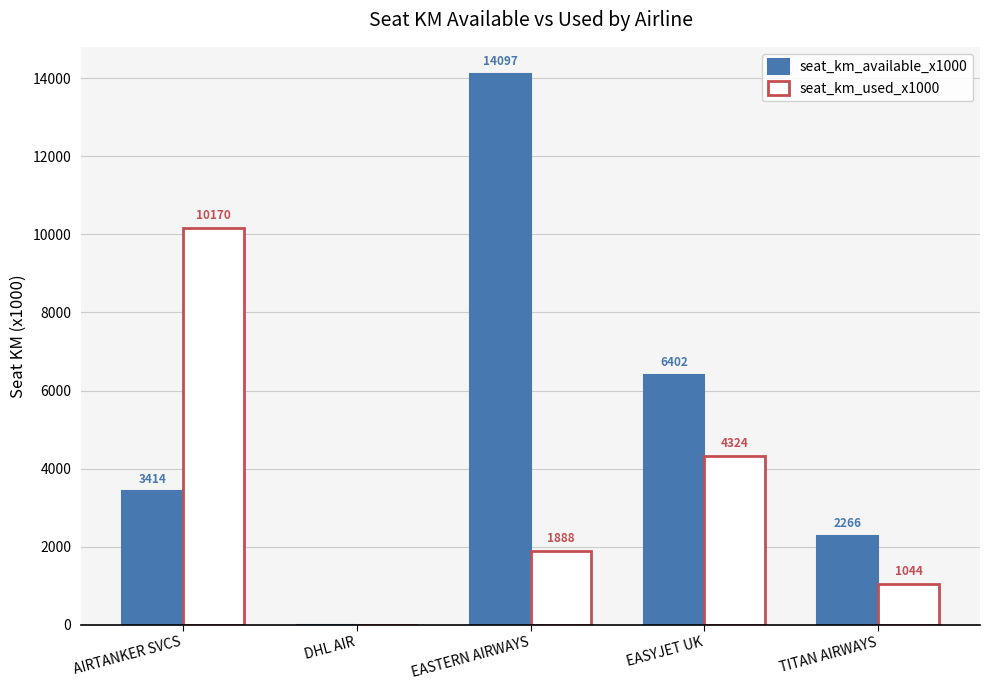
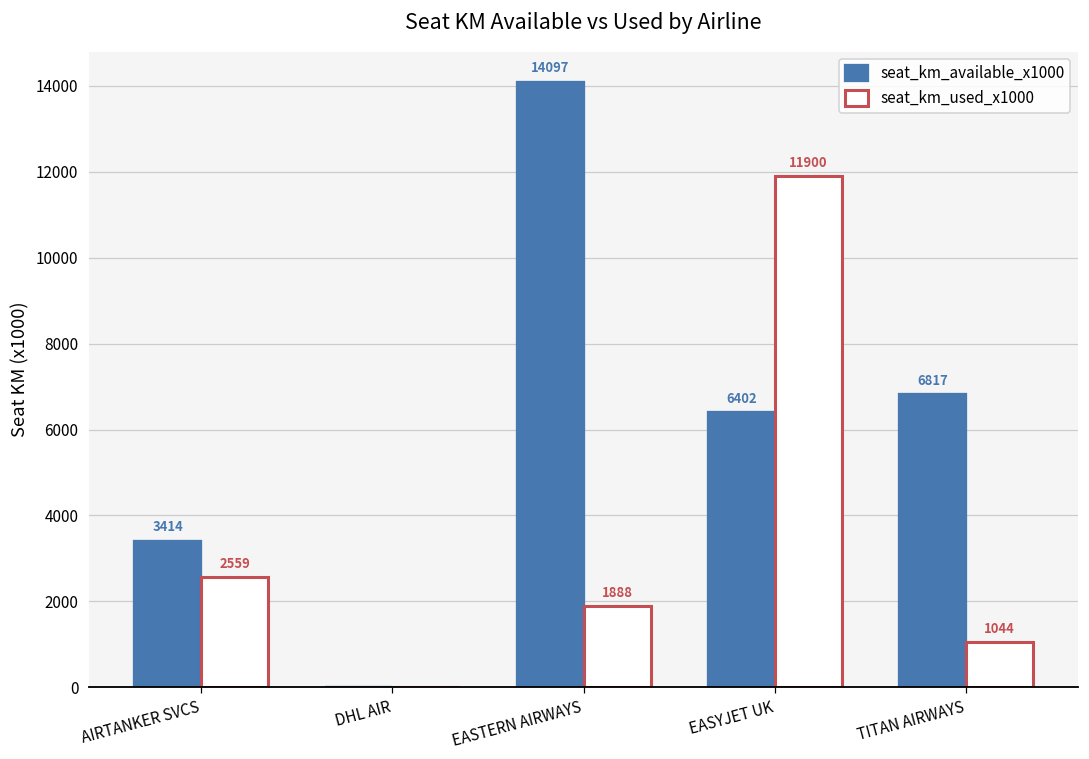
seat_km_used_x1000, AIRTANKER SVCS: 10170 -> 2559
seat_km_used_x1000, EASYJET UK: 4324 -> 11900
seat_km_available_x1000, TITAN AIRWAYS: 2266 -> 6817
